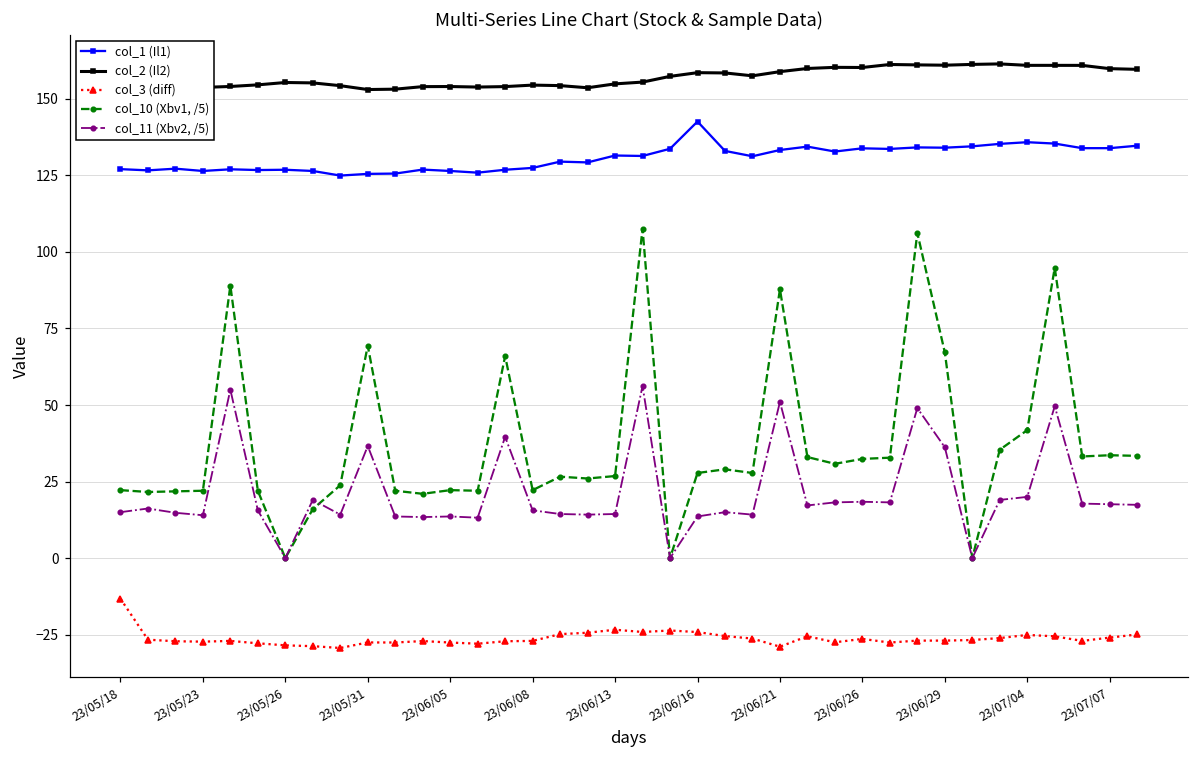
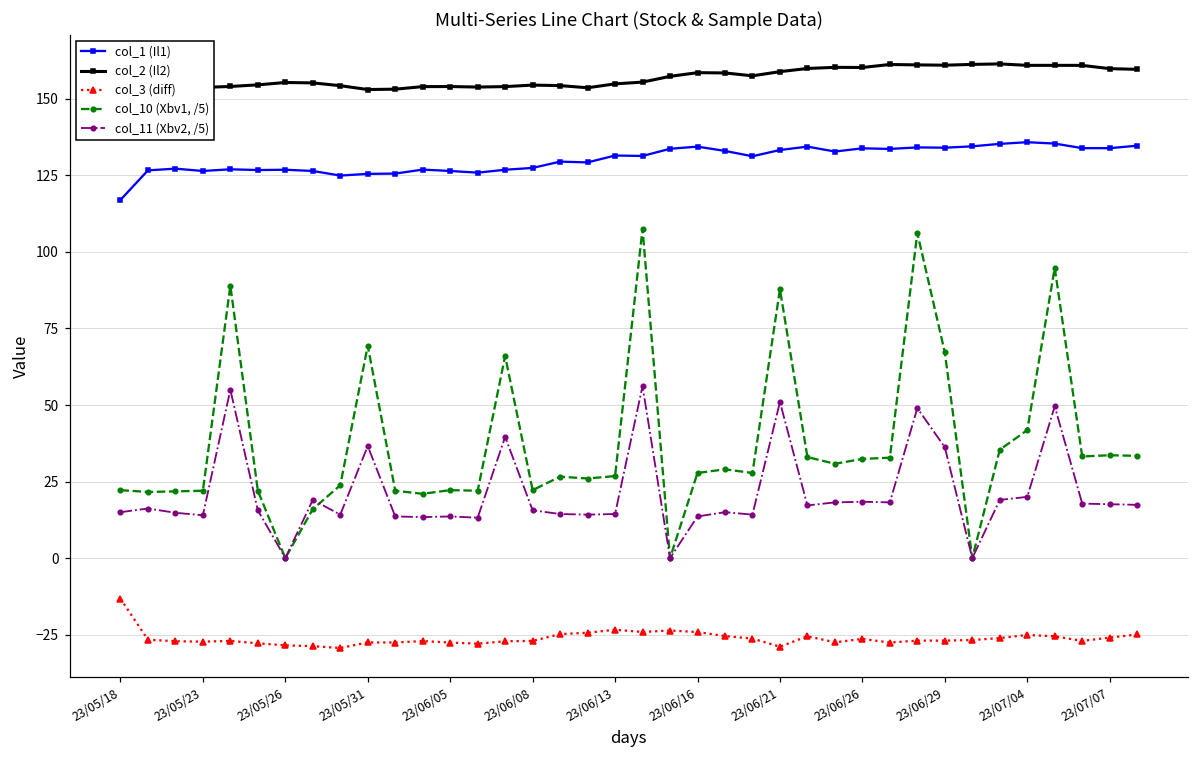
col_1 (Il1), 23/05/18: 127 -> 117
col_1 (Il1), 23/06/16: 143 -> 134
